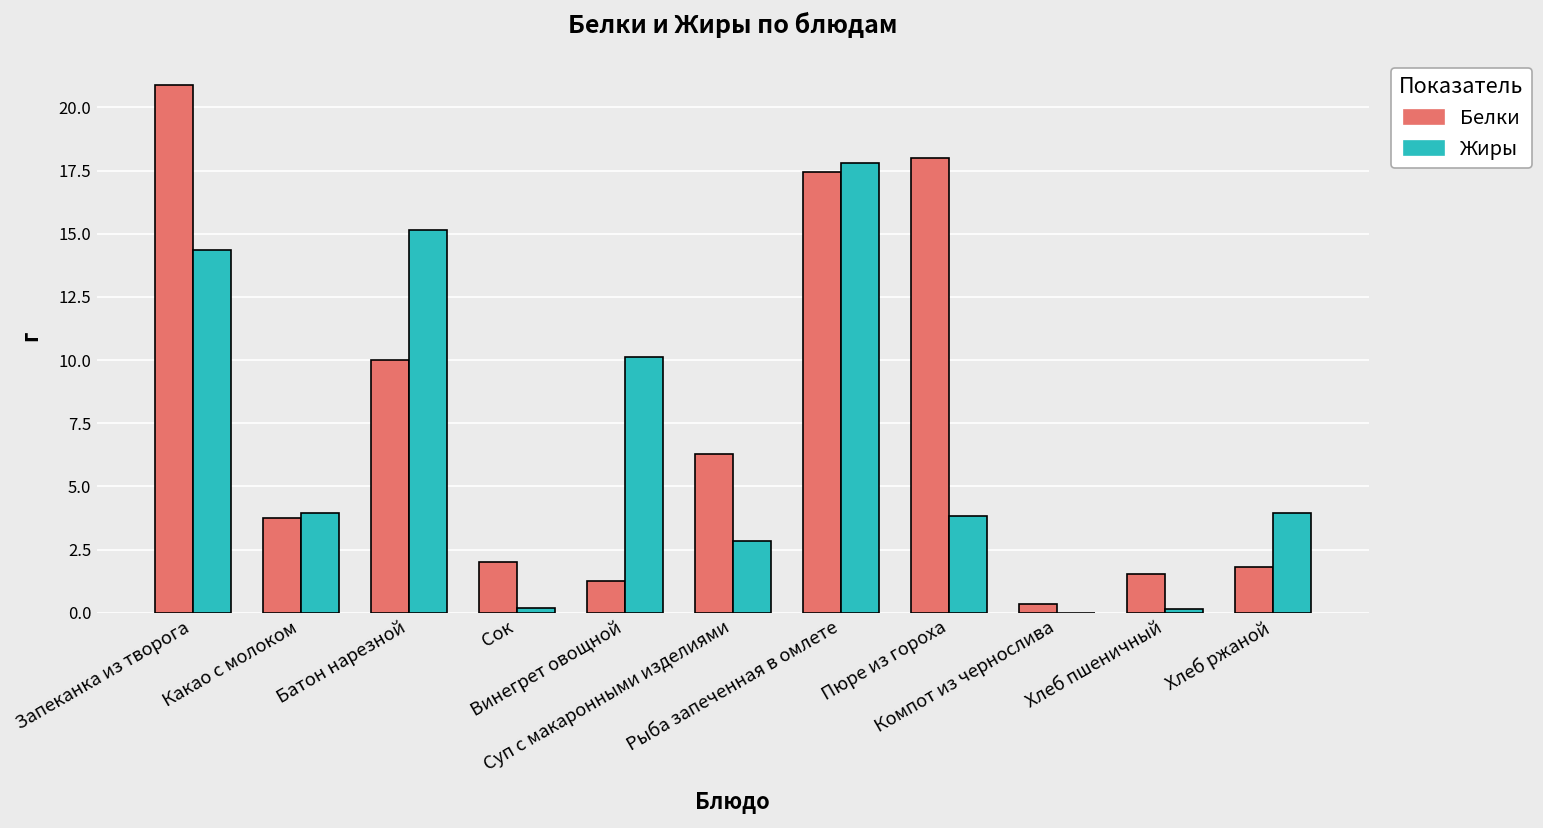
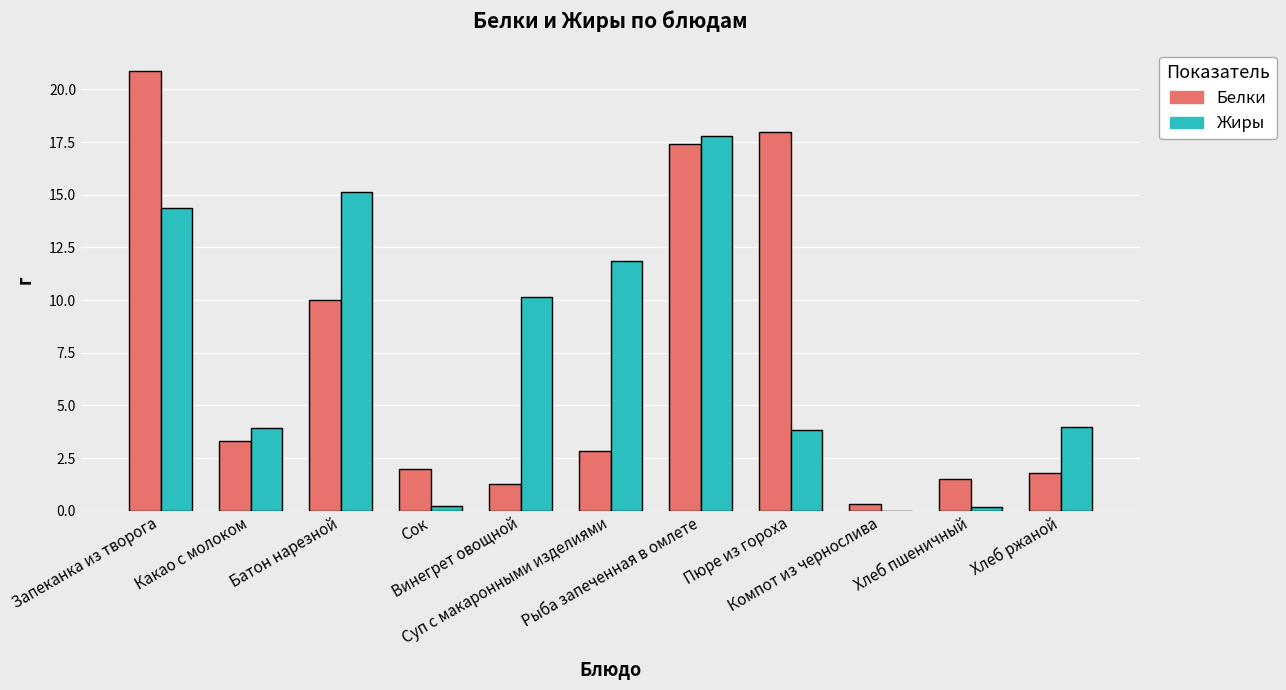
Белки, Какао с молоком: 3.8 -> 3.3
Белки, Суп с макаронными изделиями: 6.3 -> 2.8
Жиры, Суп с макаронными изделиями: 2.9 -> 11.9
